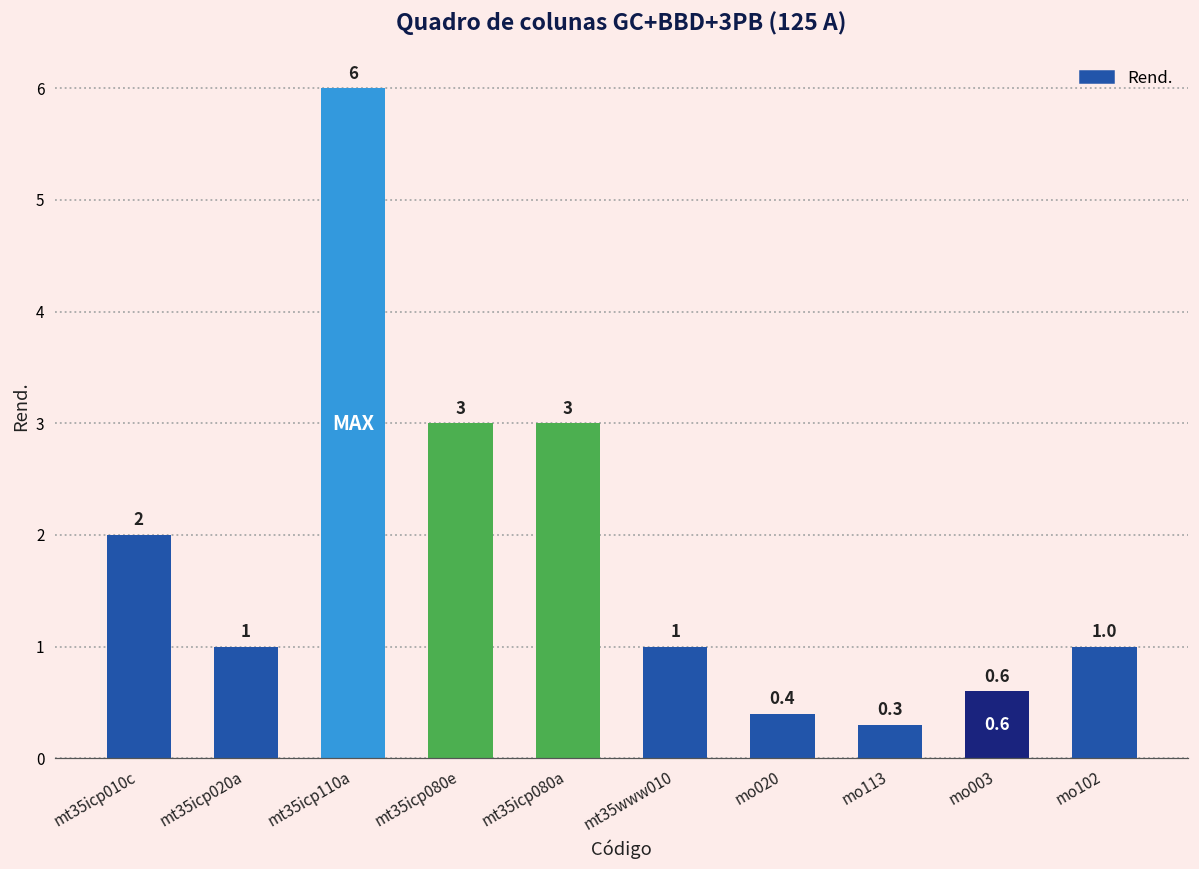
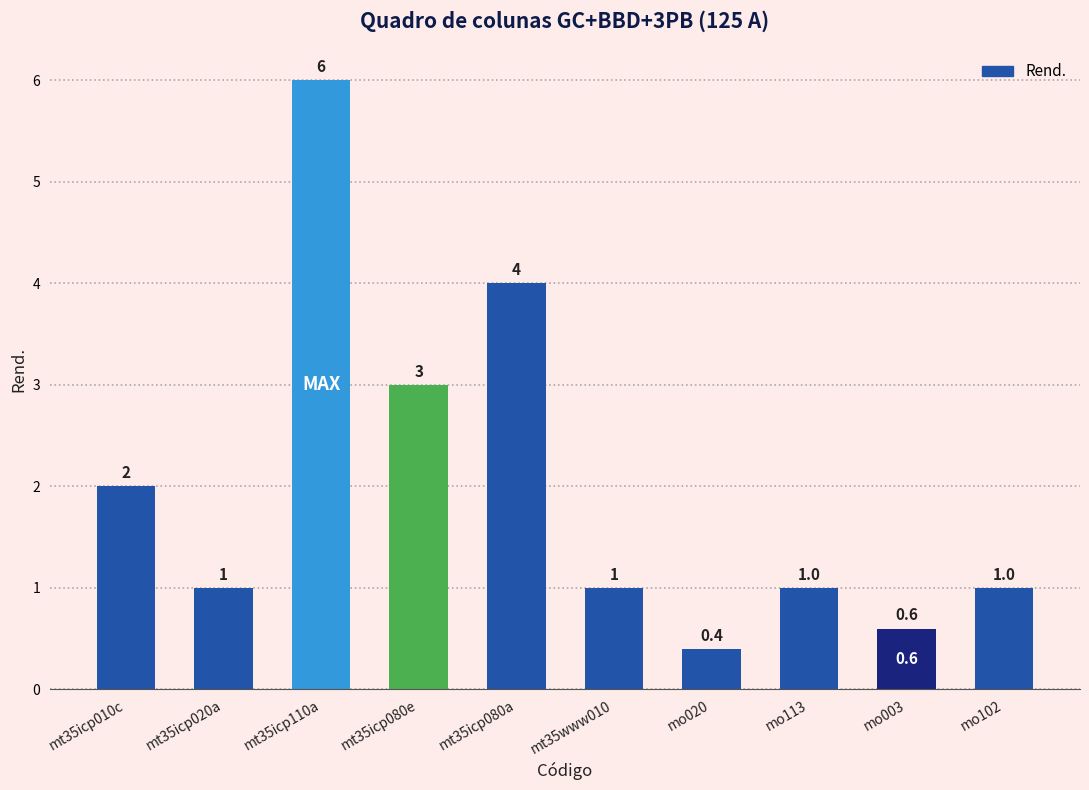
mt35icp080a: 3 -> 4
mo113: 0.3 -> 1.0
